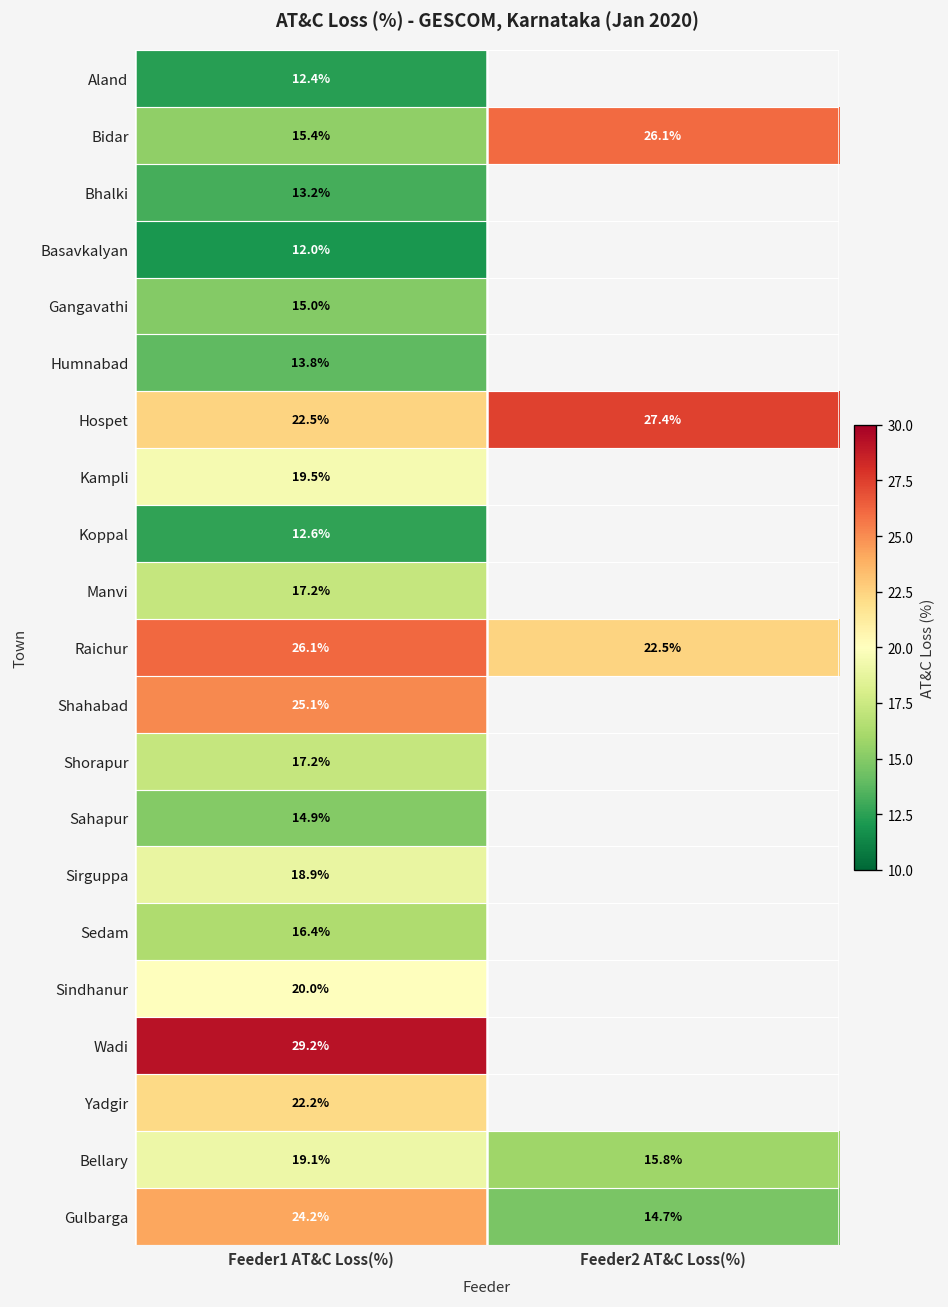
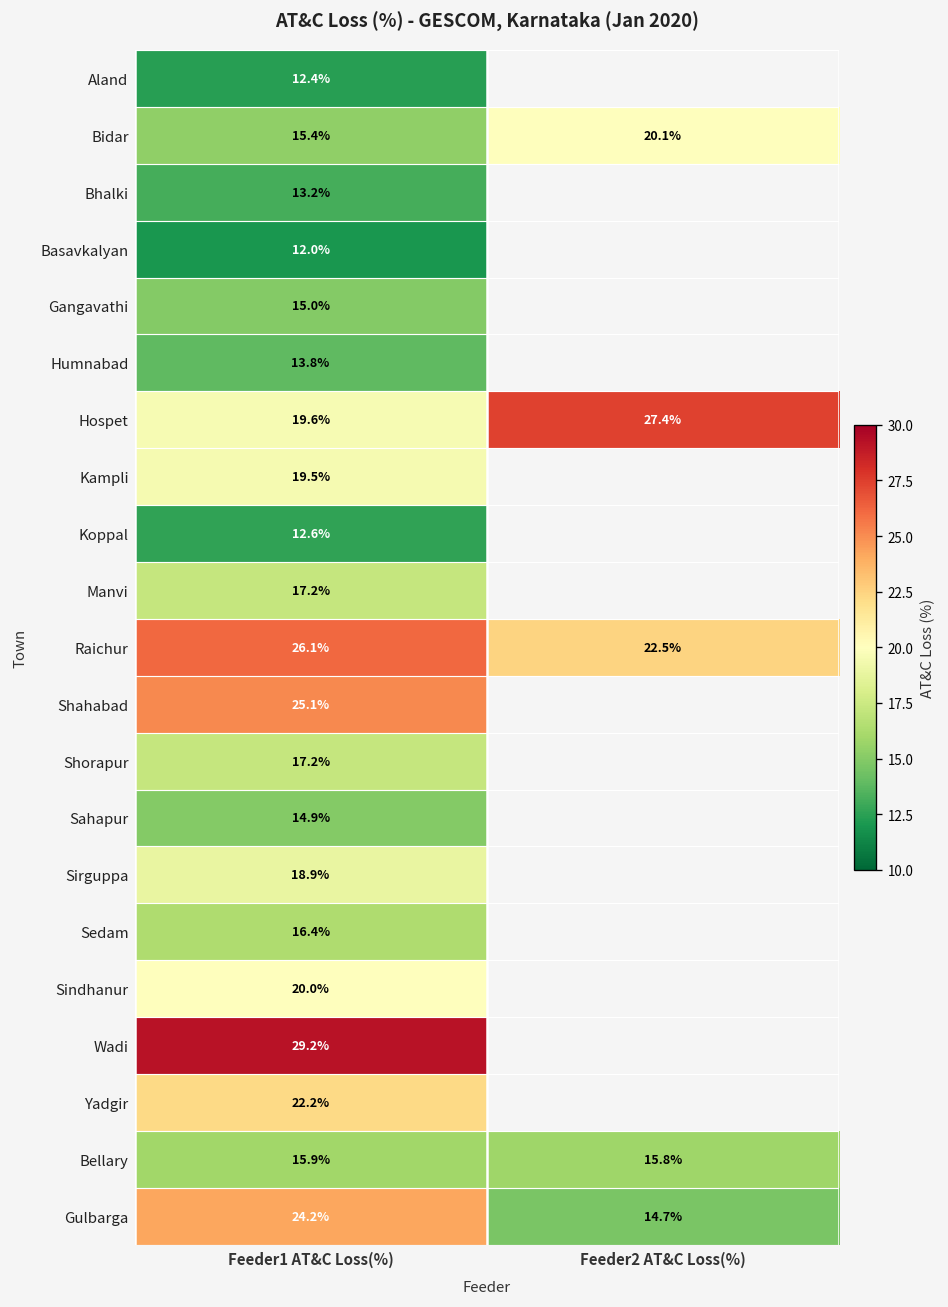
Bidar, Feeder2 AT&C Loss(%): 26.1% -> 20.1%
Hospet, Feeder1 AT&C Loss(%): 22.5% -> 19.6%
Bellary, Feeder1 AT&C Loss(%): 19.1% -> 15.9%
